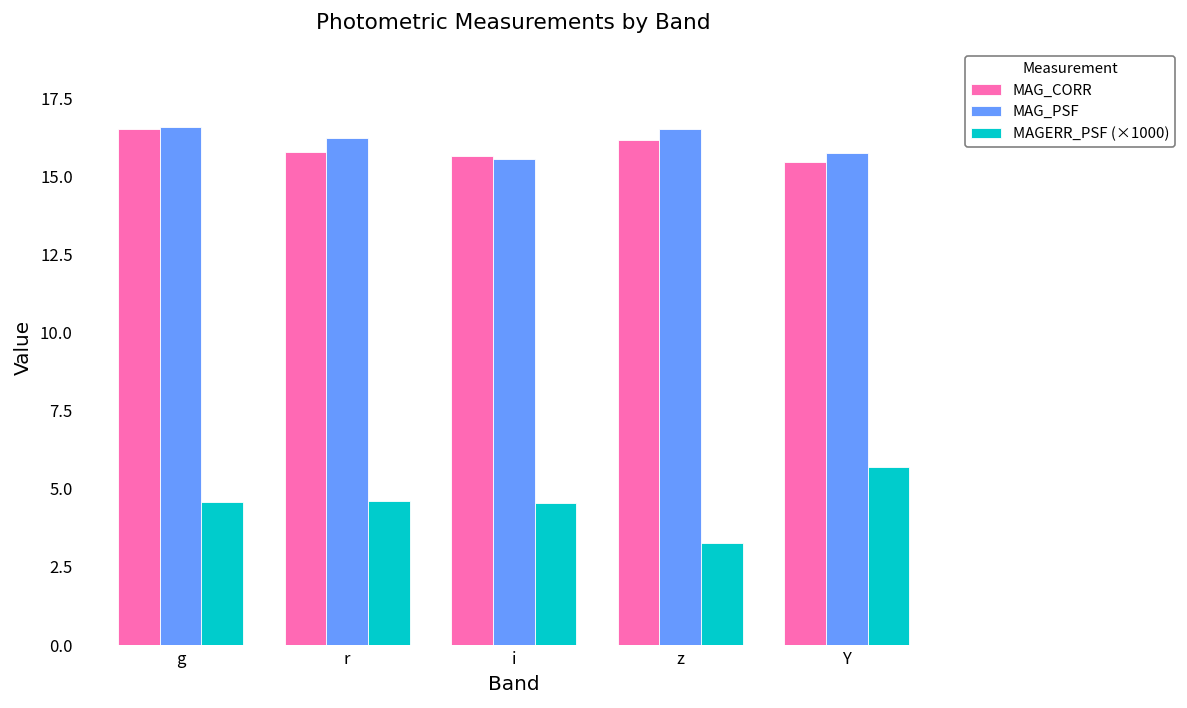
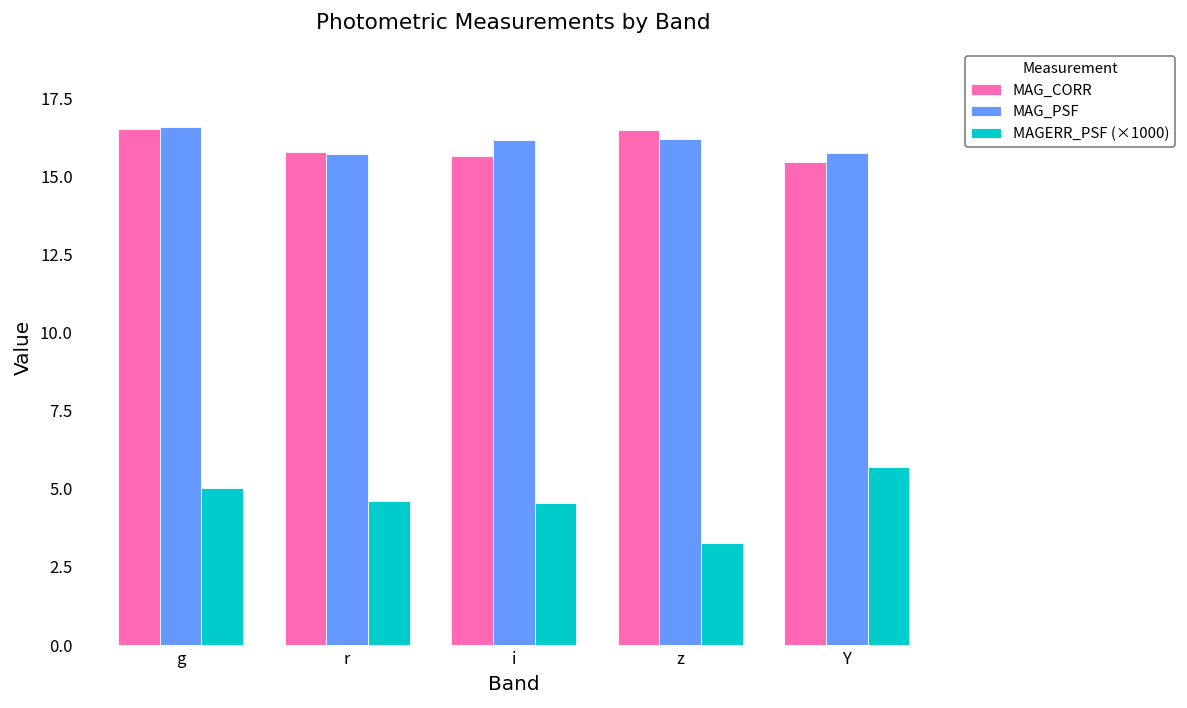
MAGERR_PSF (×1000), g: 4.6 -> 5.0
MAG_PSF, r: 16.2 -> 15.7
MAG_PSF, i: 15.5 -> 16.2
MAG_CORR, z: 16.1 -> 16.5
MAG_PSF, z: 16.5 -> 16.2
